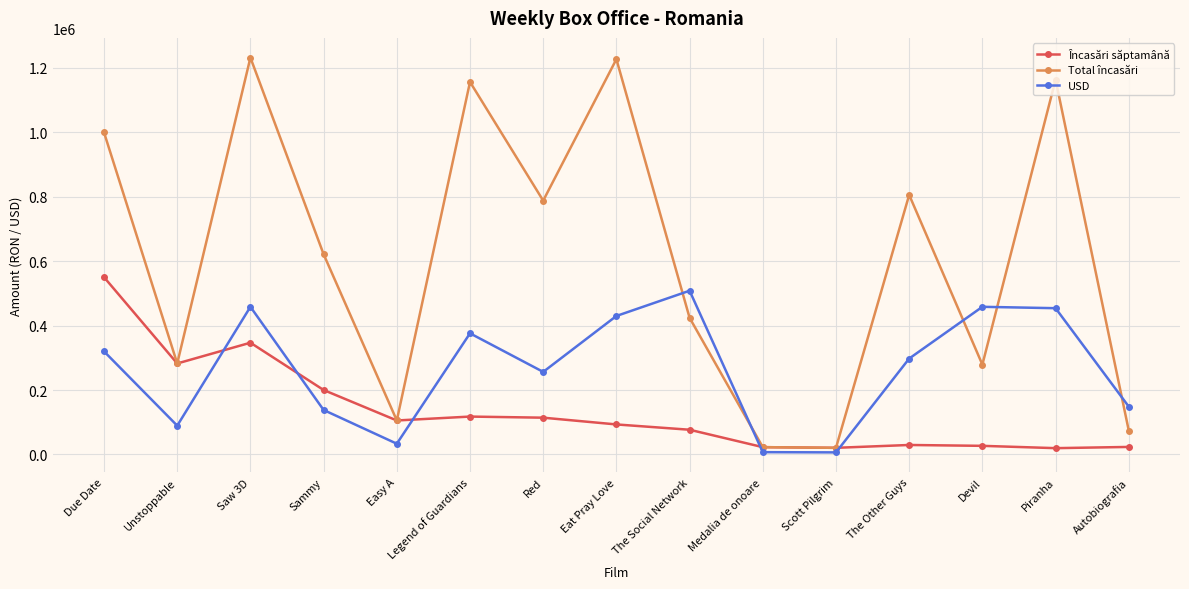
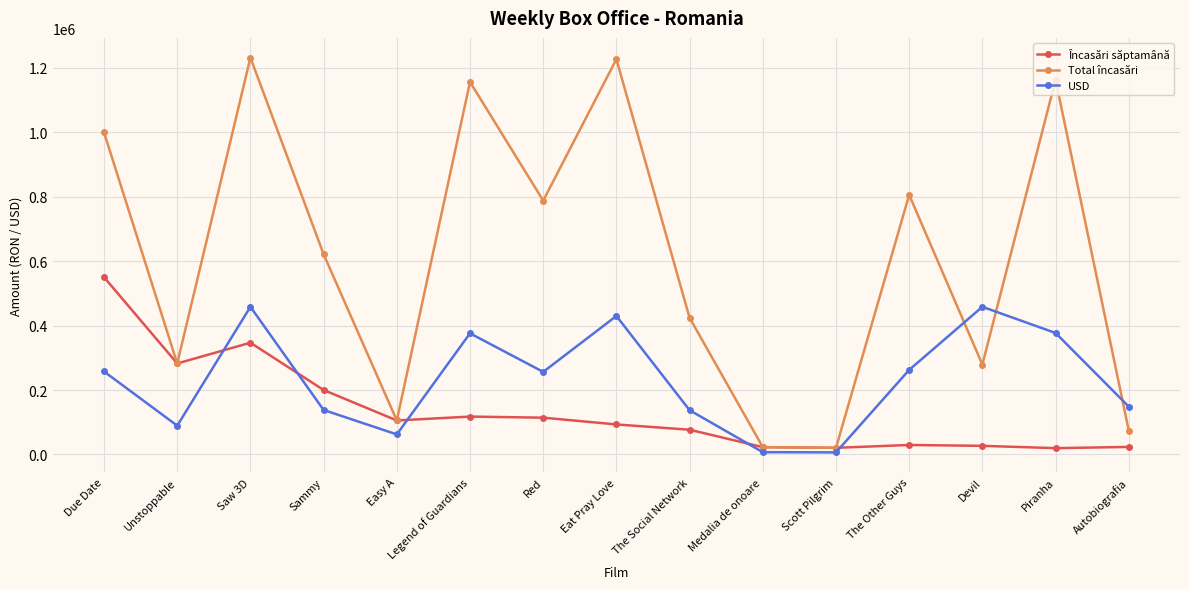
USD, Due Date: 320000 -> 260000
USD, Easy A: 30000 -> 60000
USD, The Social Network: 510000 -> 140000
USD, The Other Guys: 300000 -> 260000
USD, Piranha: 450000 -> 380000
